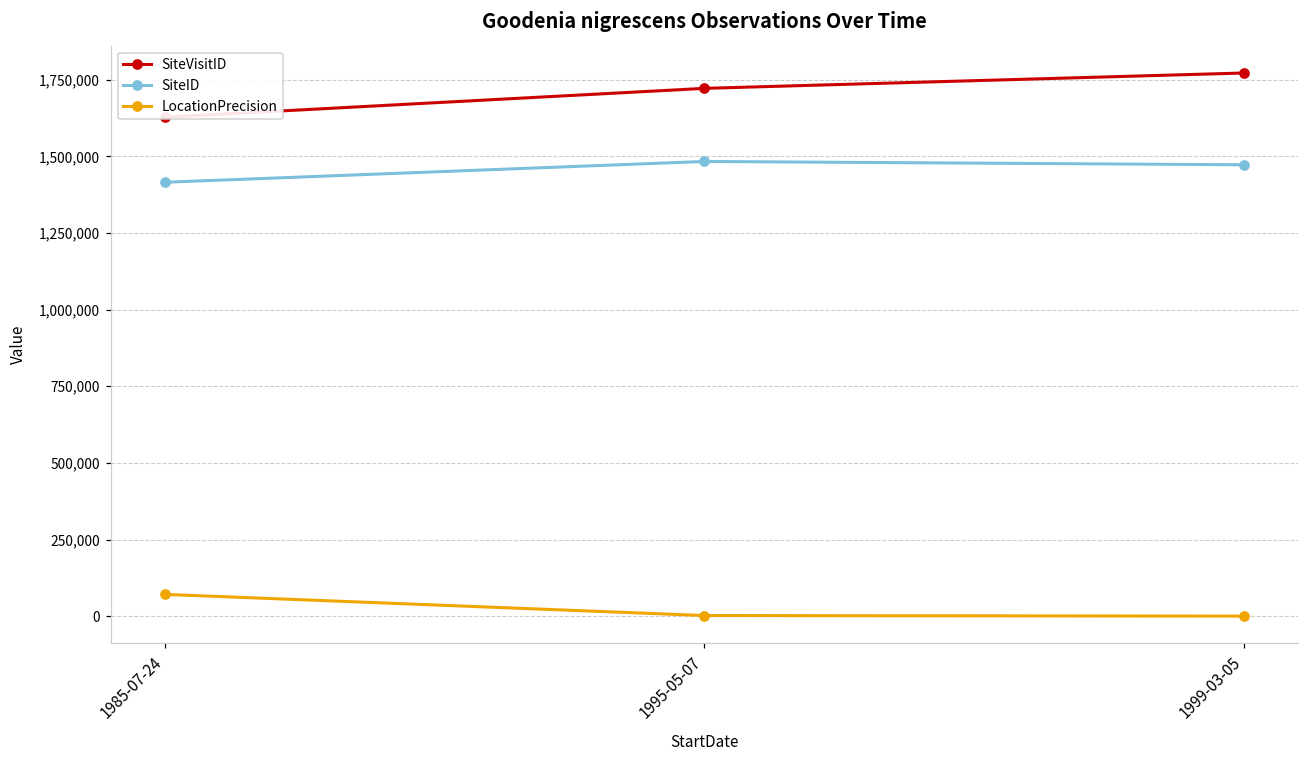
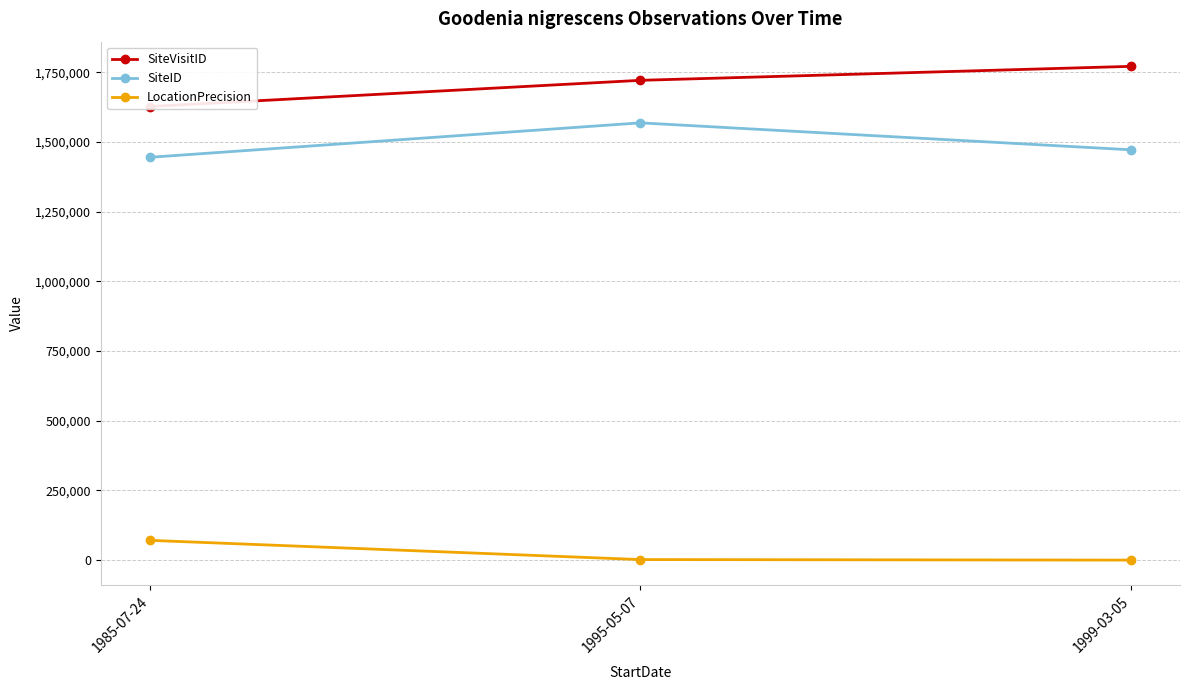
SiteID, 1985-07-24: 1,420,000 -> 1,450,000
SiteID, 1995-05-07: 1,480,000 -> 1,570,000
